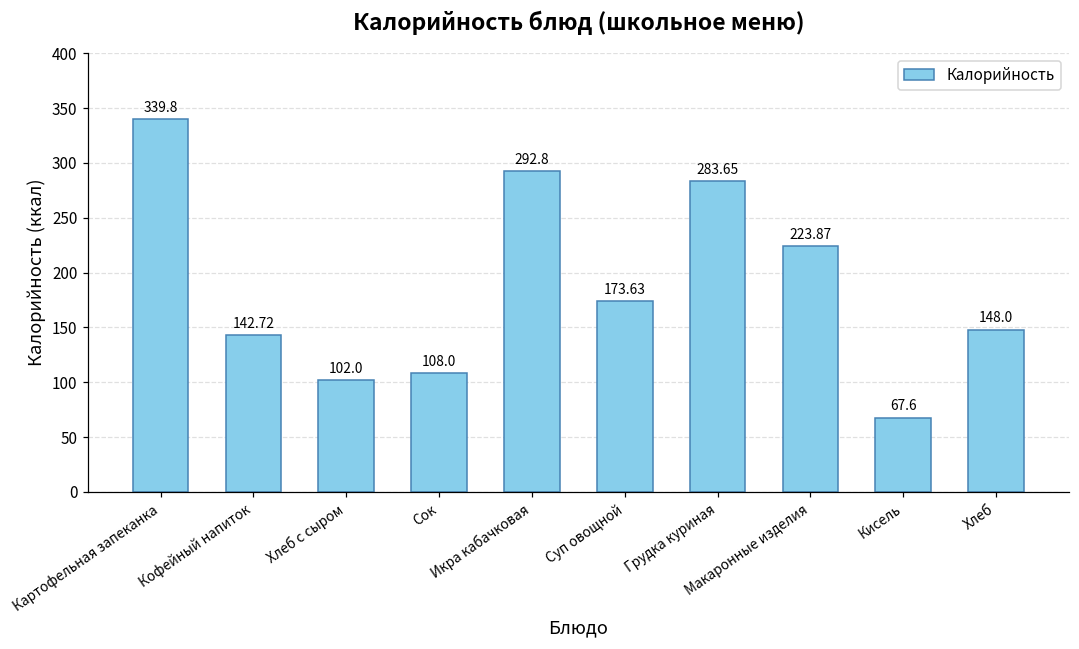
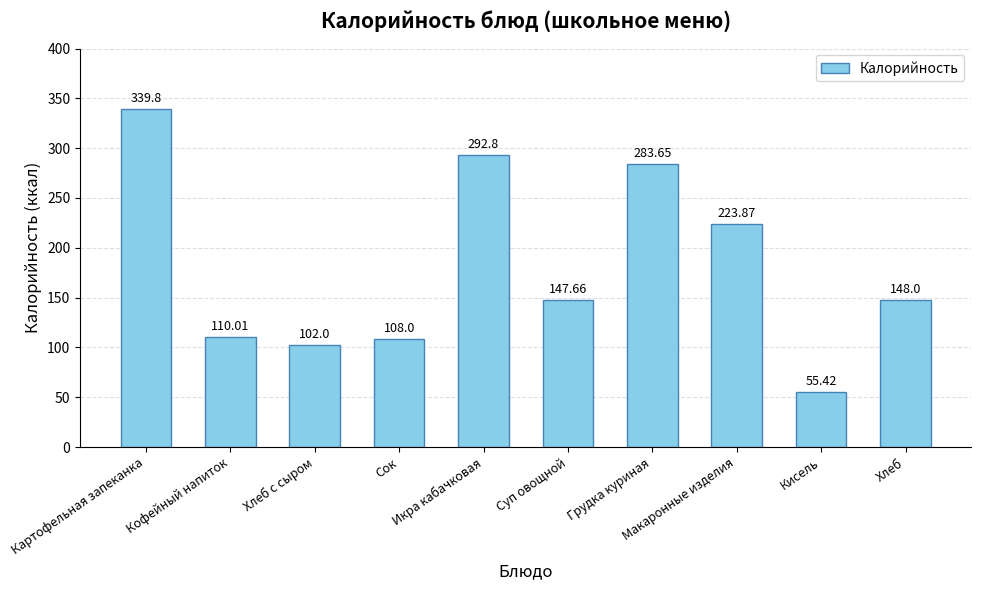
Кофейный напиток: 142.72 -> 110.01
Суп овощной: 173.63 -> 147.66
Кисель: 67.6 -> 55.42
